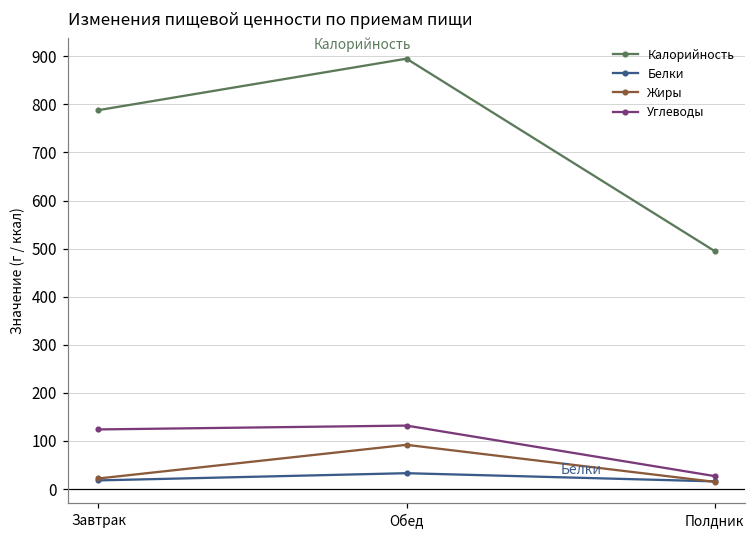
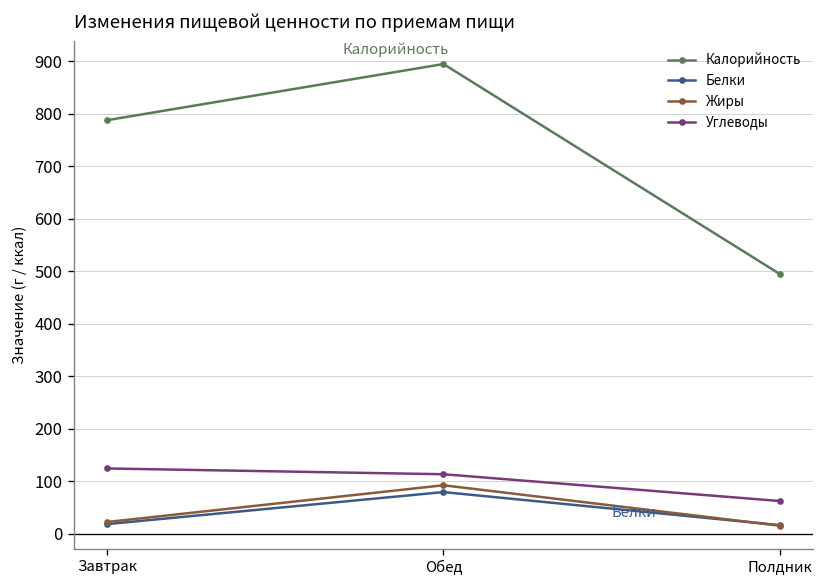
Белки, Обед: 30 -> 80
Углеводы, Обед: 130 -> 110
Углеводы, Полдник: 30 -> 60
